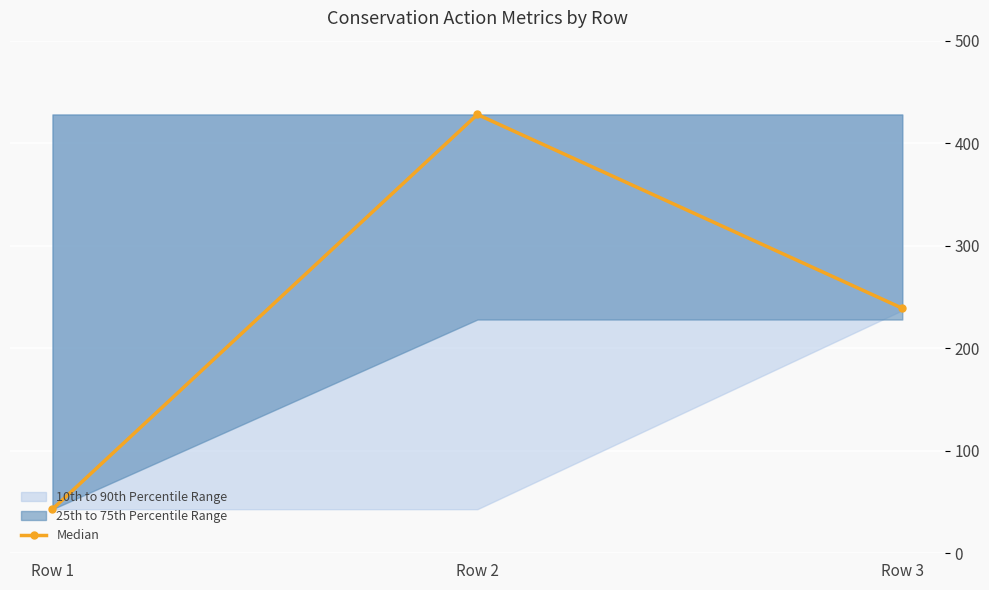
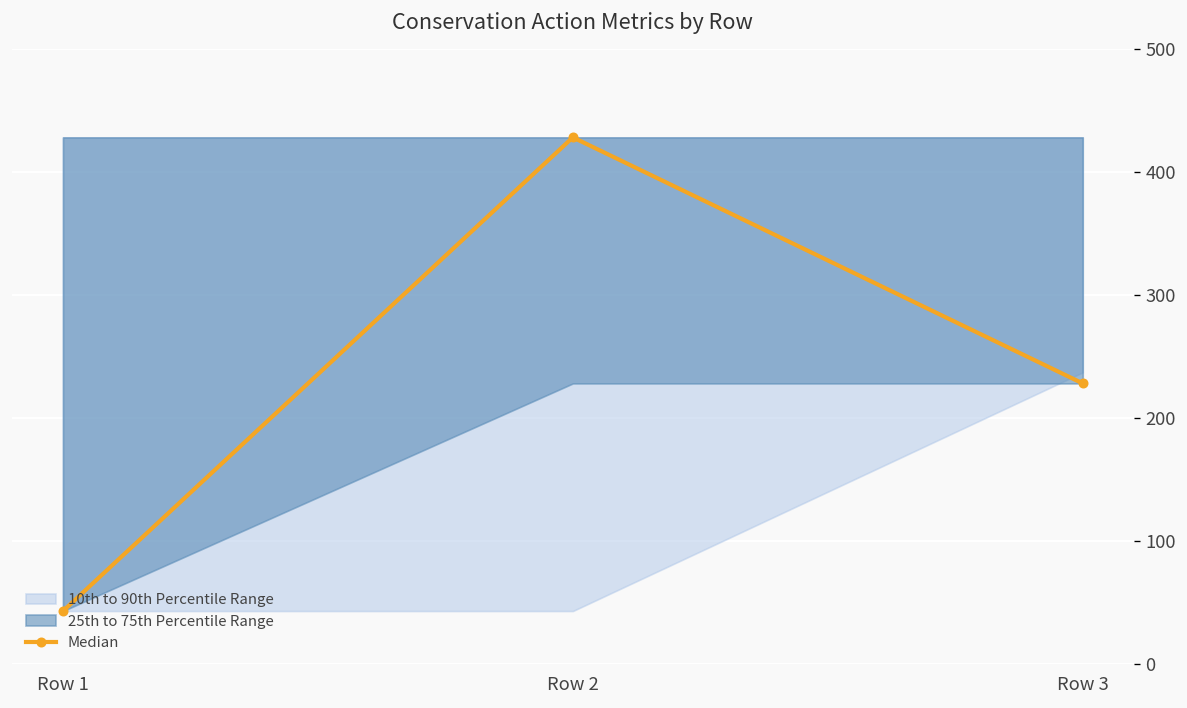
Median, Row 3: 239 -> 228
